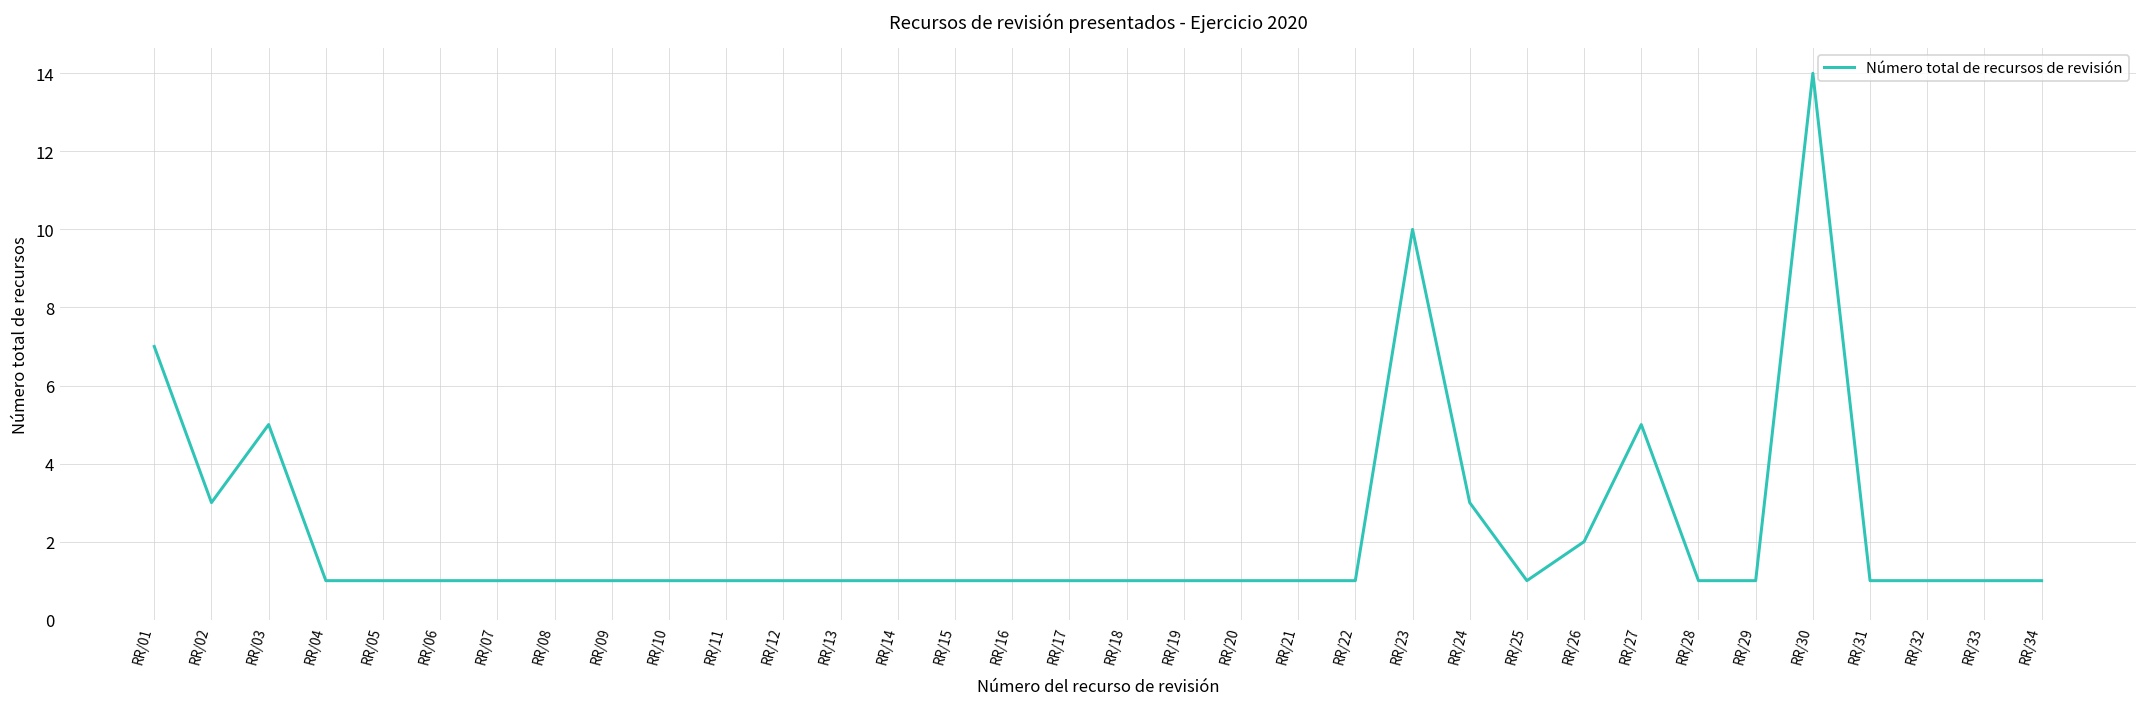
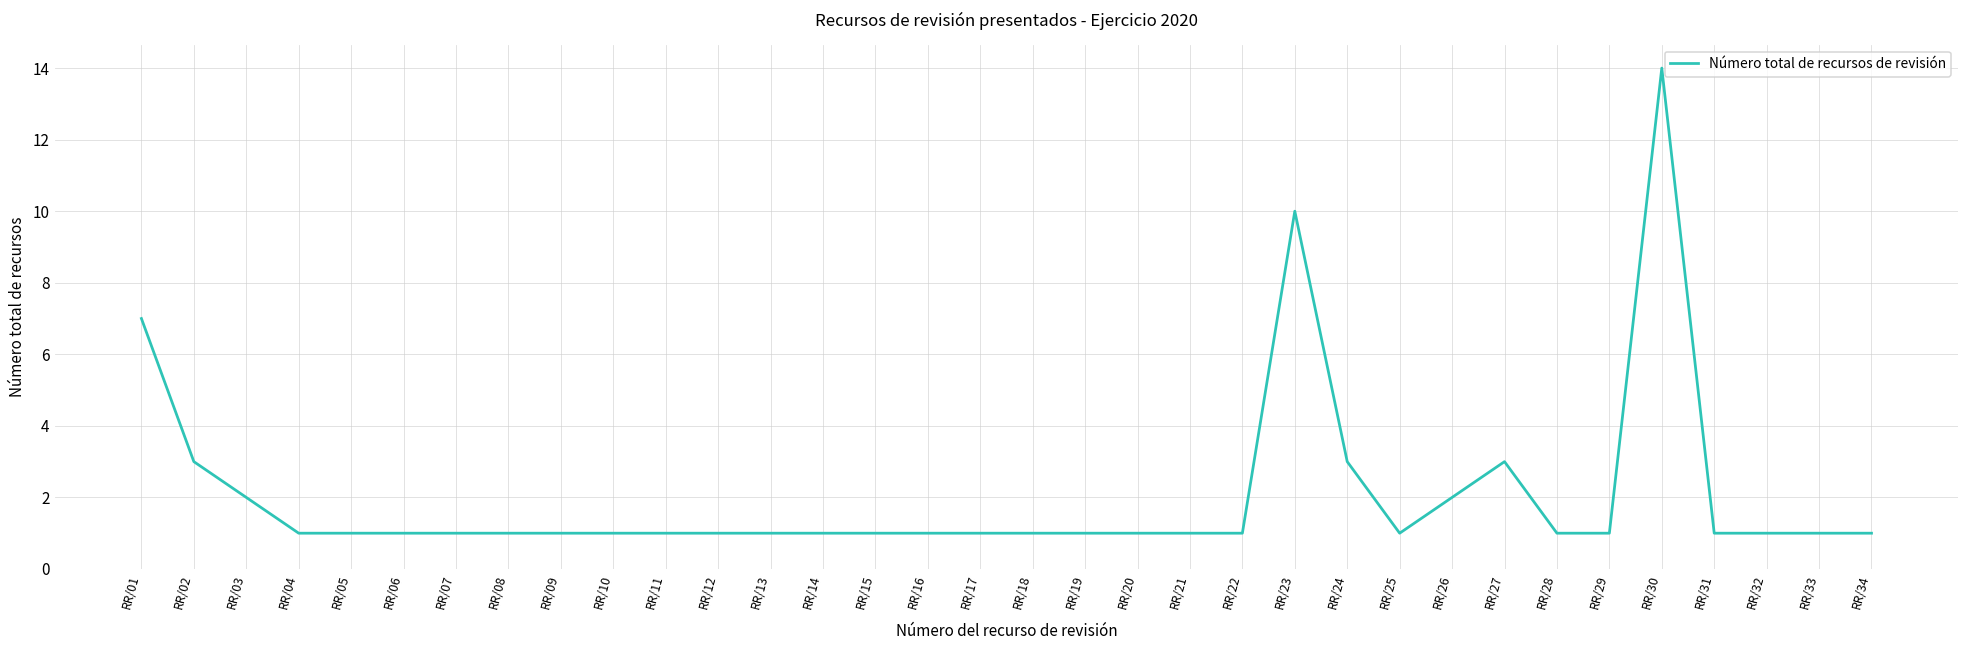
RR/03: 5 -> 2
RR/27: 5 -> 3
